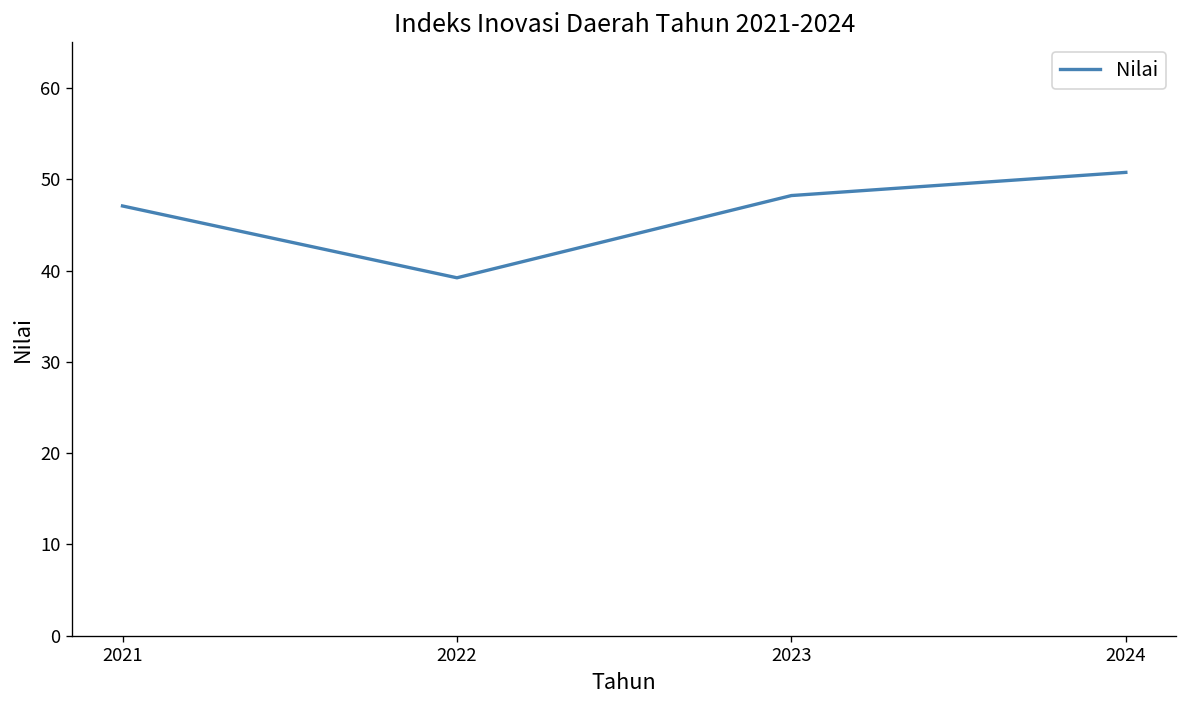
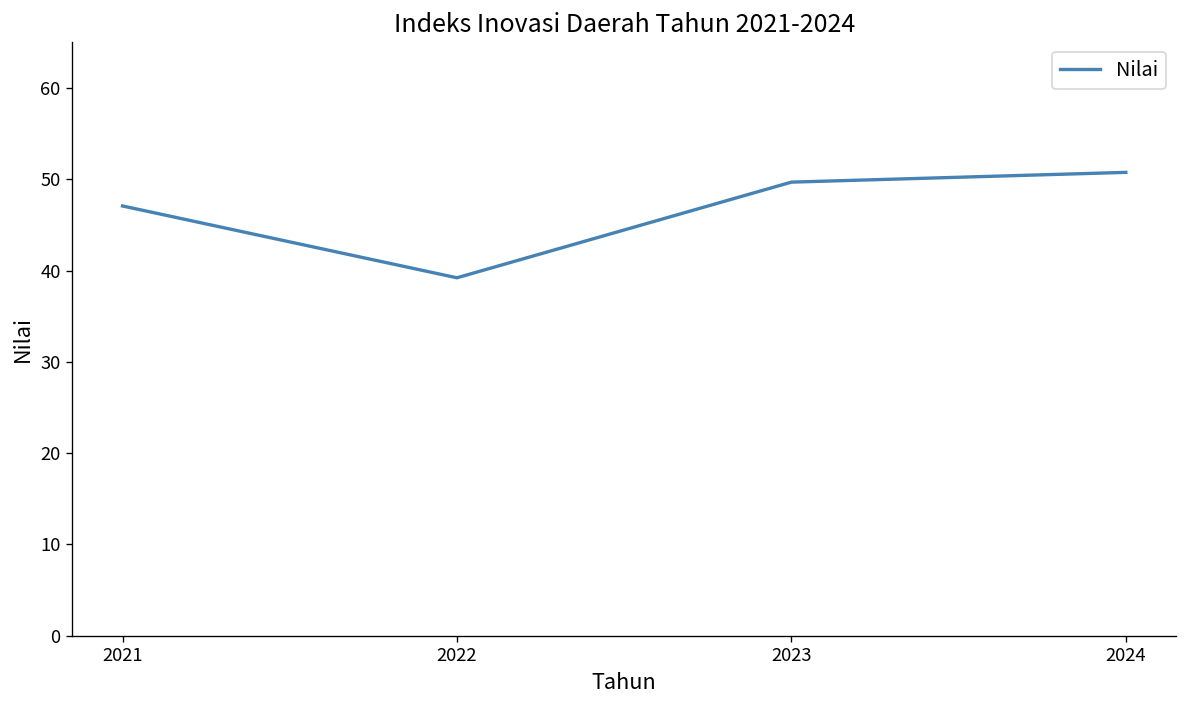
2023: 48 -> 50
